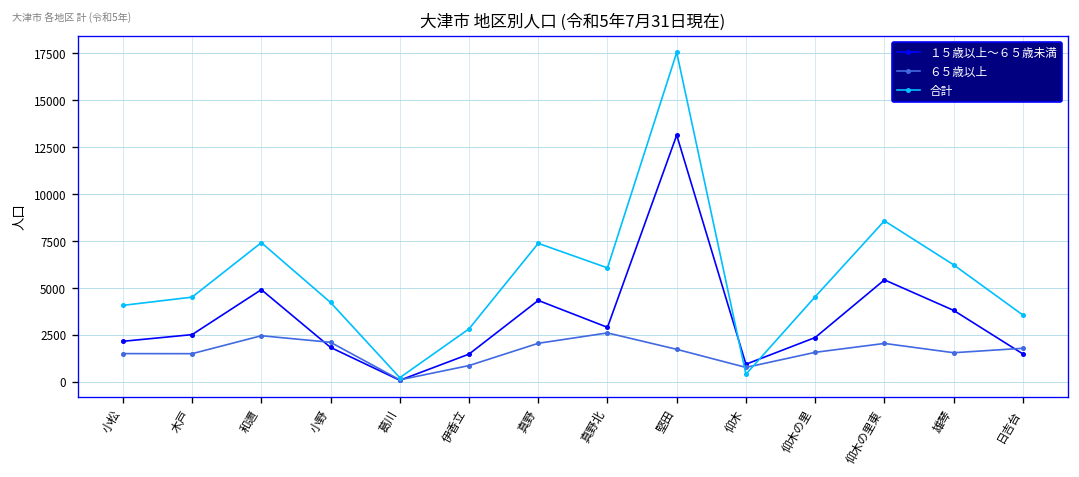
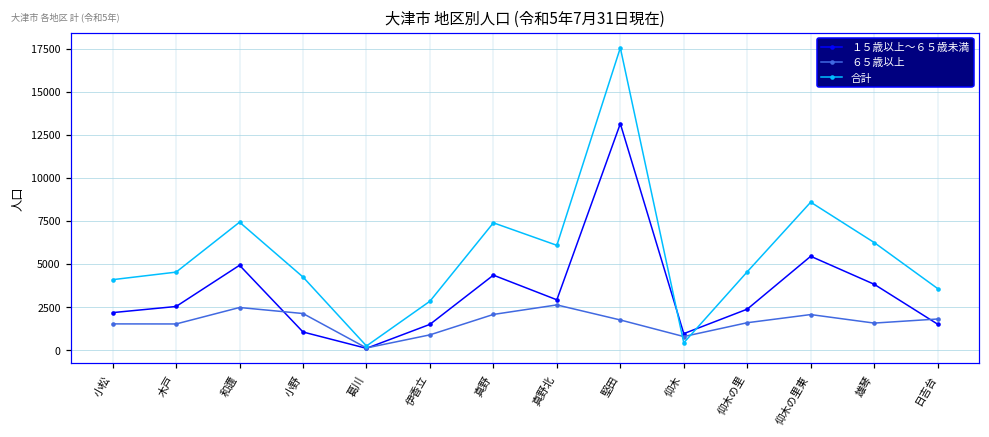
１５歳以上～６５歳未満, 小野: 1800 -> 1000
